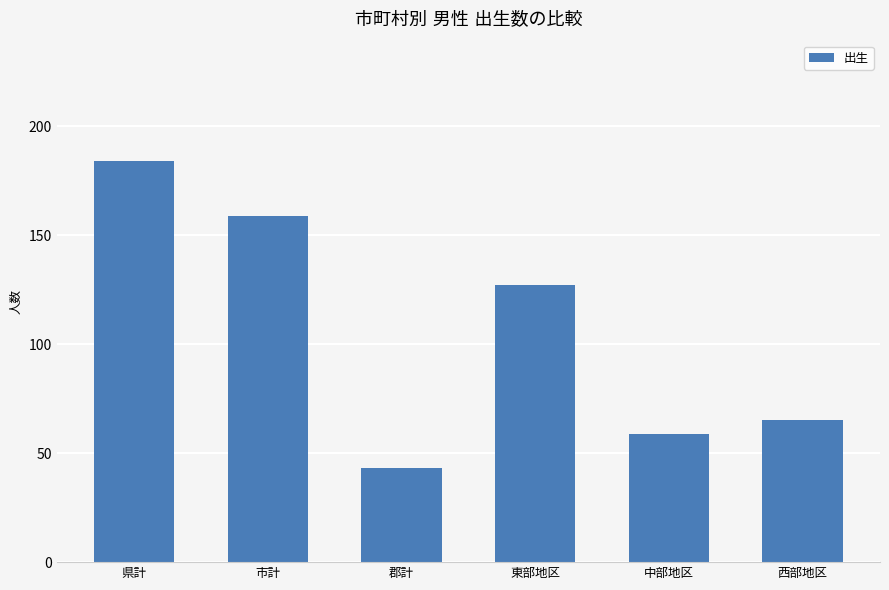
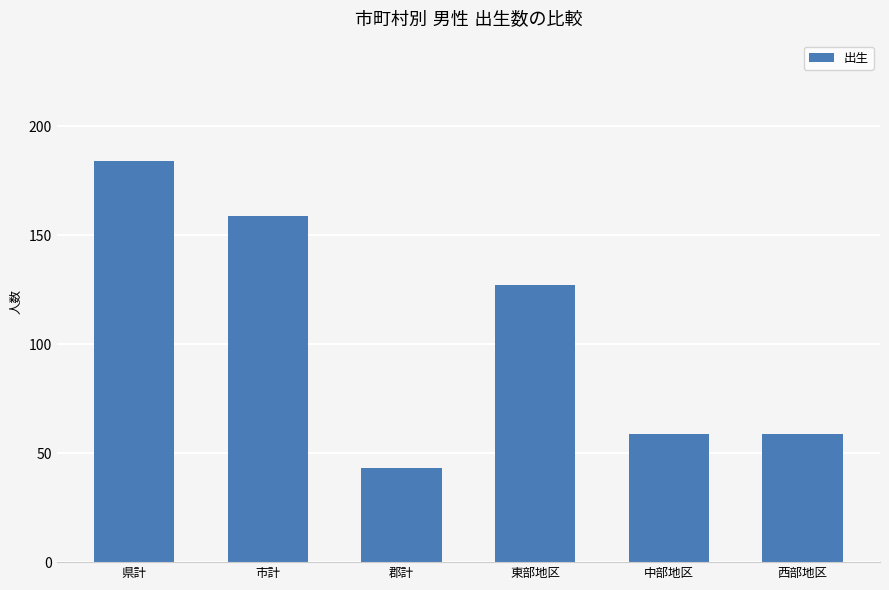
西部地区: 65 -> 59
